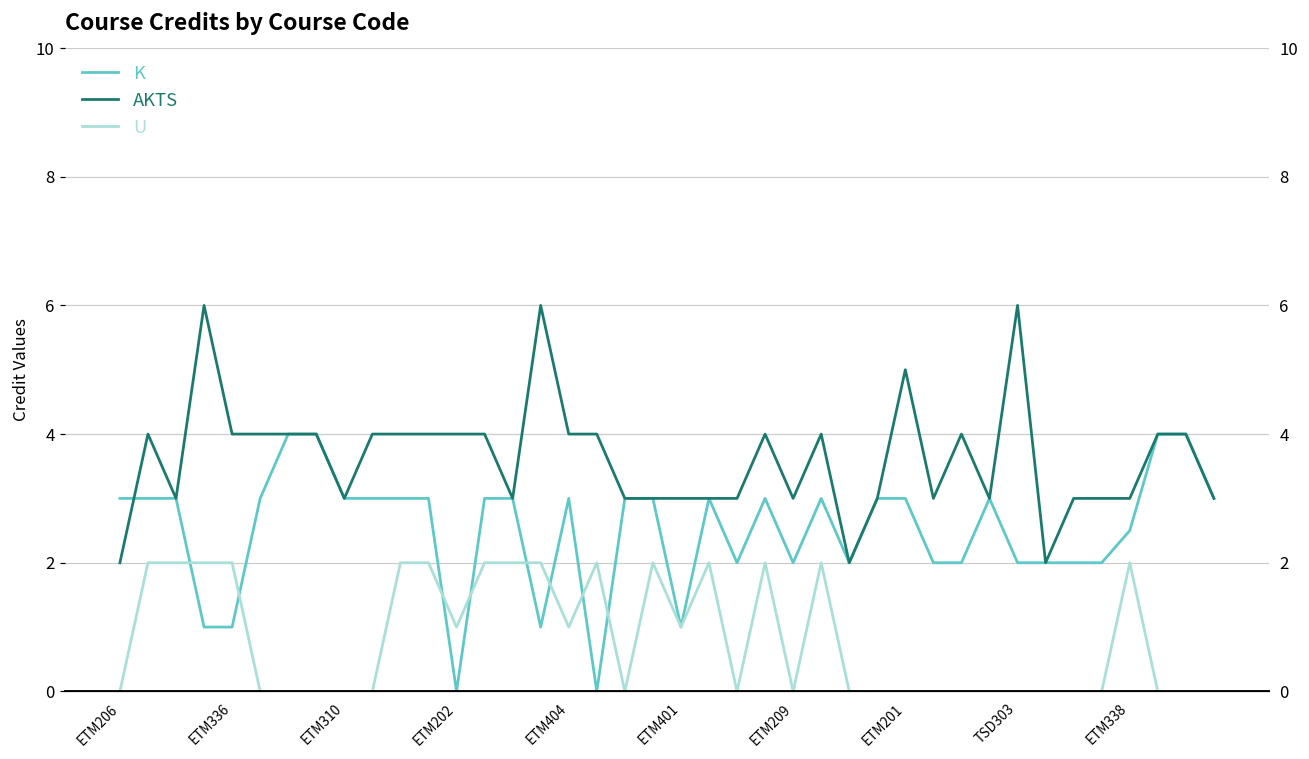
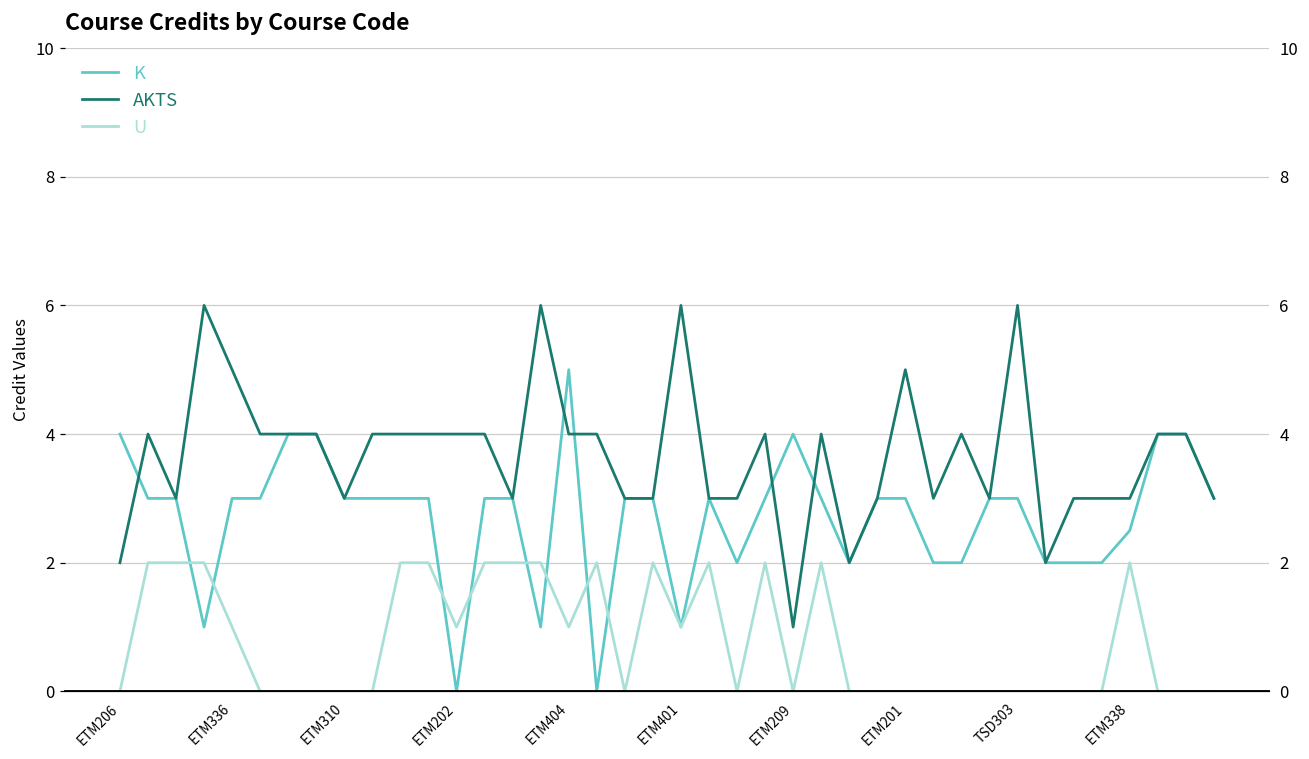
K, ETM206: 3 -> 4
K, ETM336: 1 -> 3
AKTS, ETM336: 4 -> 5
U, ETM336: 2 -> 1
K, ETM404: 3 -> 5
AKTS, ETM401: 3 -> 6
K, ETM209: 2 -> 4
AKTS, ETM209: 3 -> 1
K, TSD303: 2 -> 3
